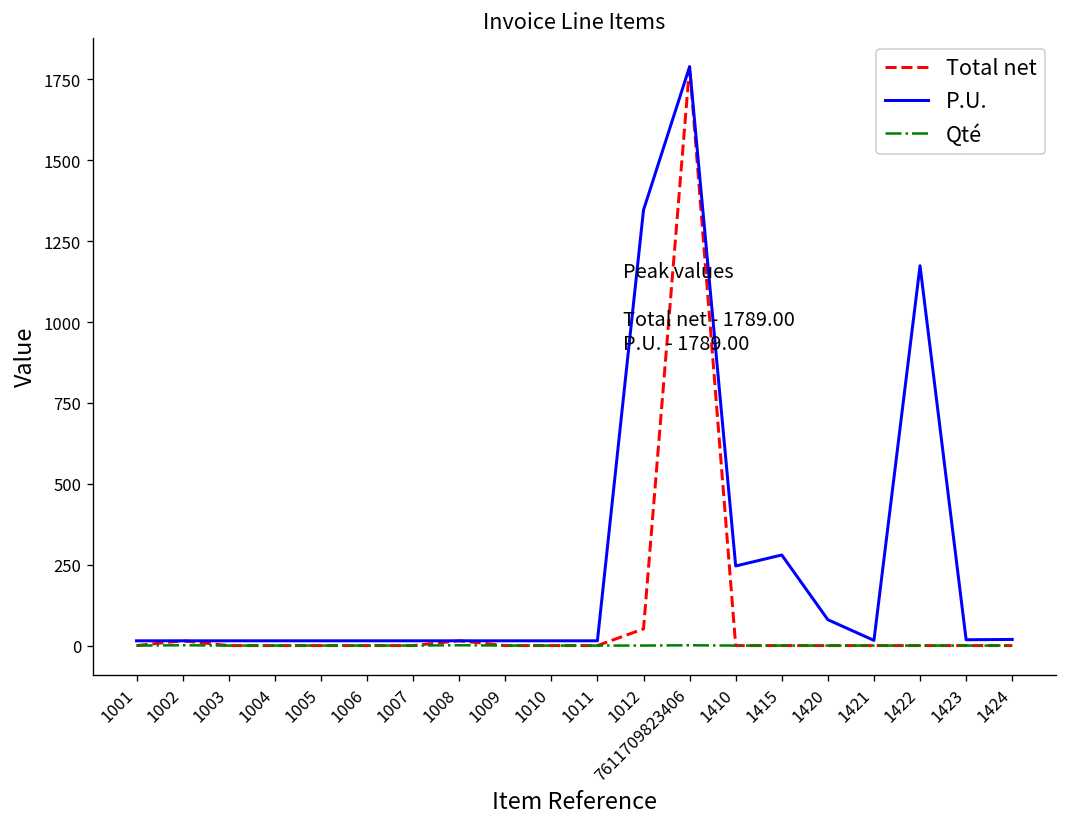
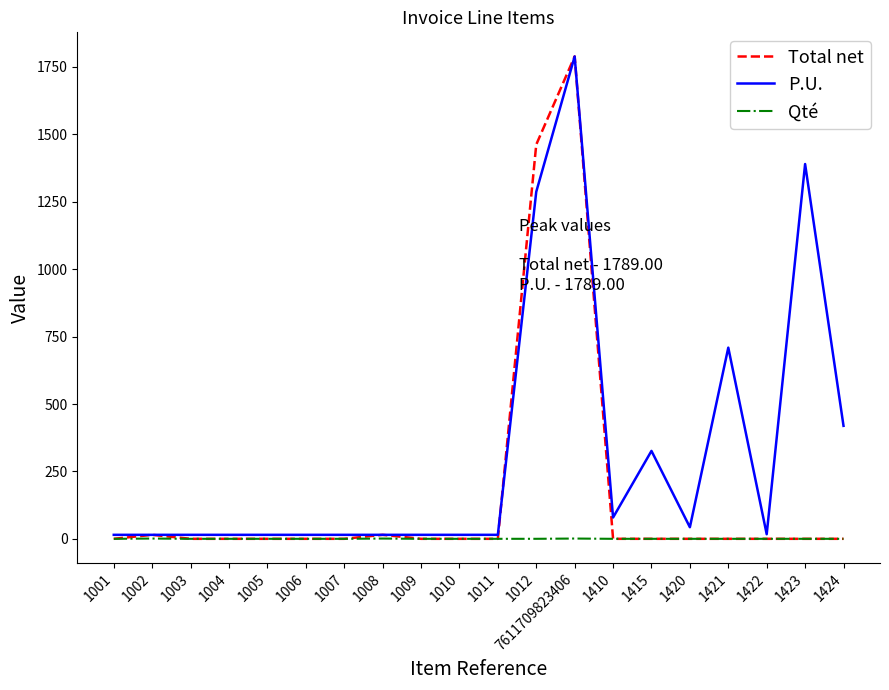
Total net, 1012: 50 -> 1460
P.U., 1012: 1350 -> 1290
P.U., 1410: 250 -> 80
P.U., 1415: 280 -> 330
P.U., 1420: 80 -> 40
P.U., 1421: 20 -> 710
P.U., 1422: 1170 -> 20
P.U., 1423: 20 -> 1390
P.U., 1424: 20 -> 420
